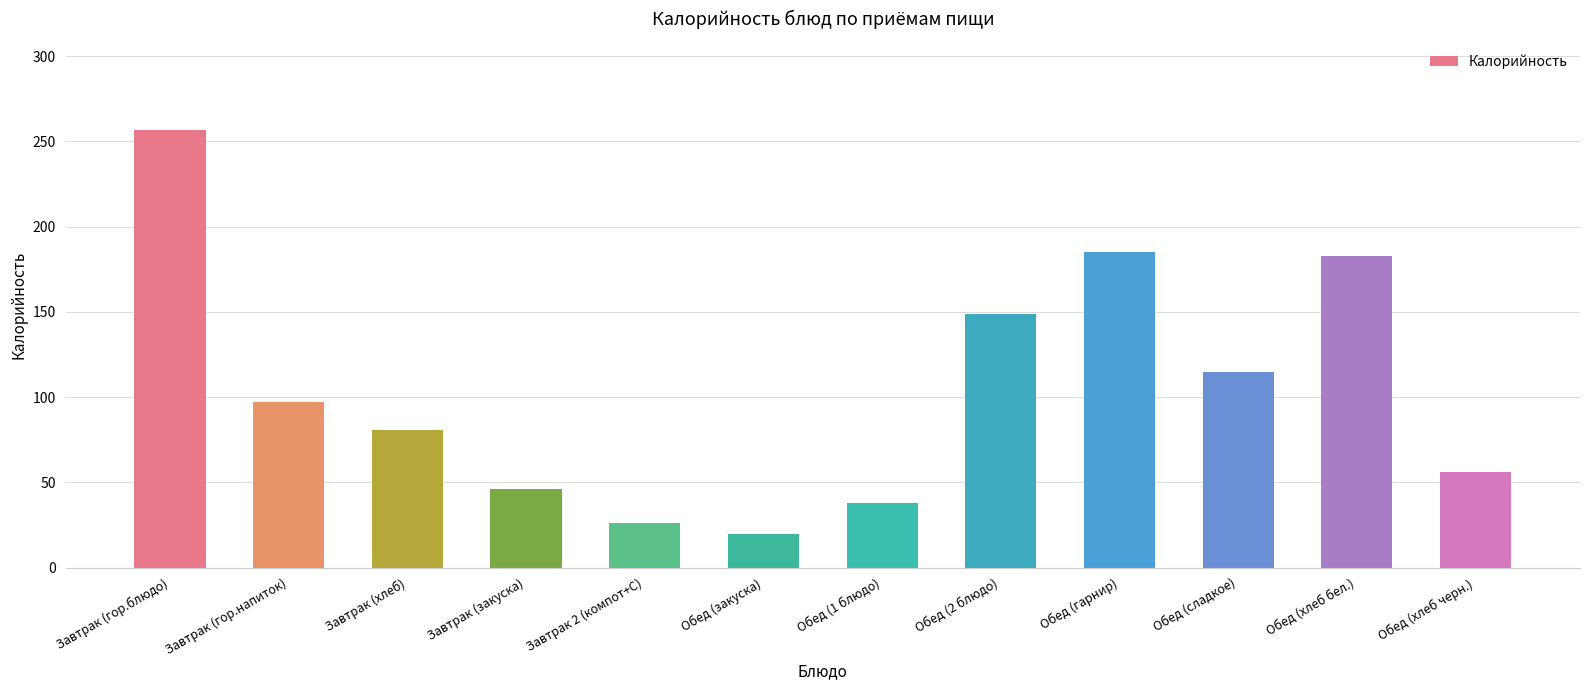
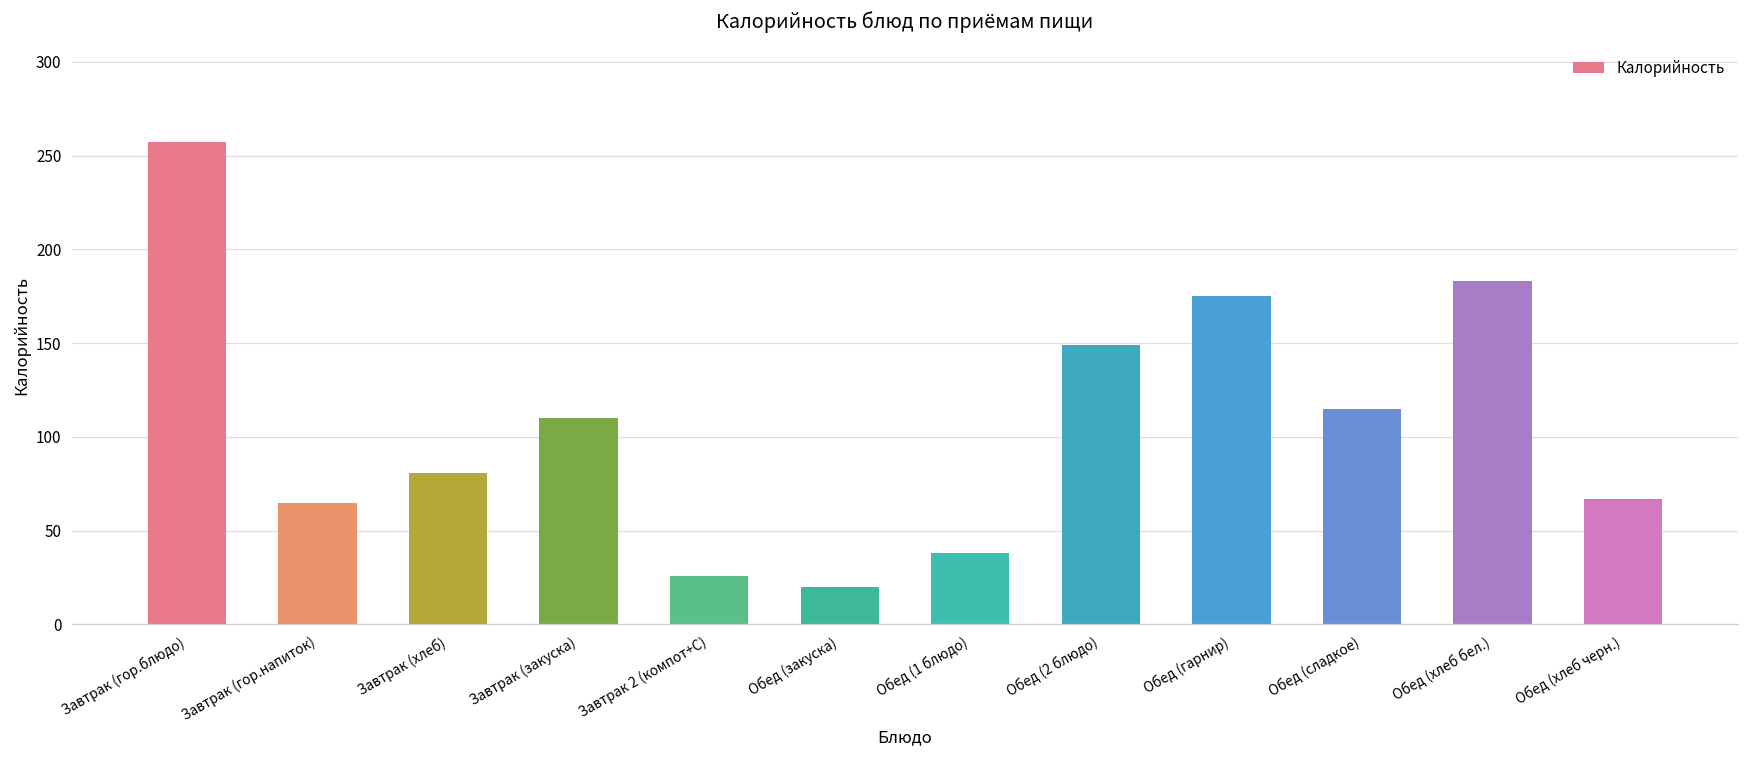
Завтрак (гор.напиток): 97 -> 65
Завтрак (закуска): 46 -> 110
Обед (гарнир): 185 -> 175
Обед (хлеб черн.): 56 -> 67
